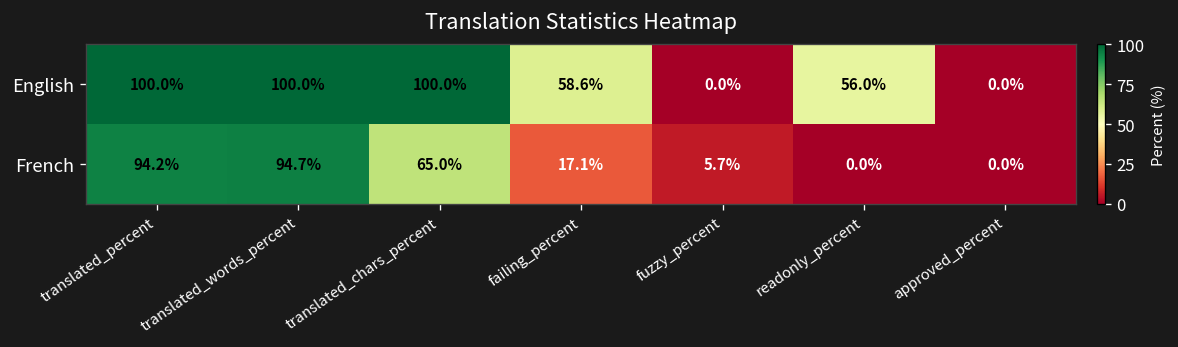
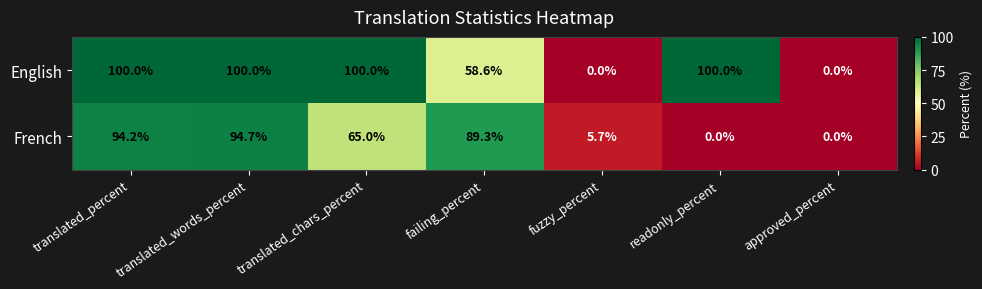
English, readonly_percent: 56.0% -> 100.0%
French, failing_percent: 17.1% -> 89.3%
